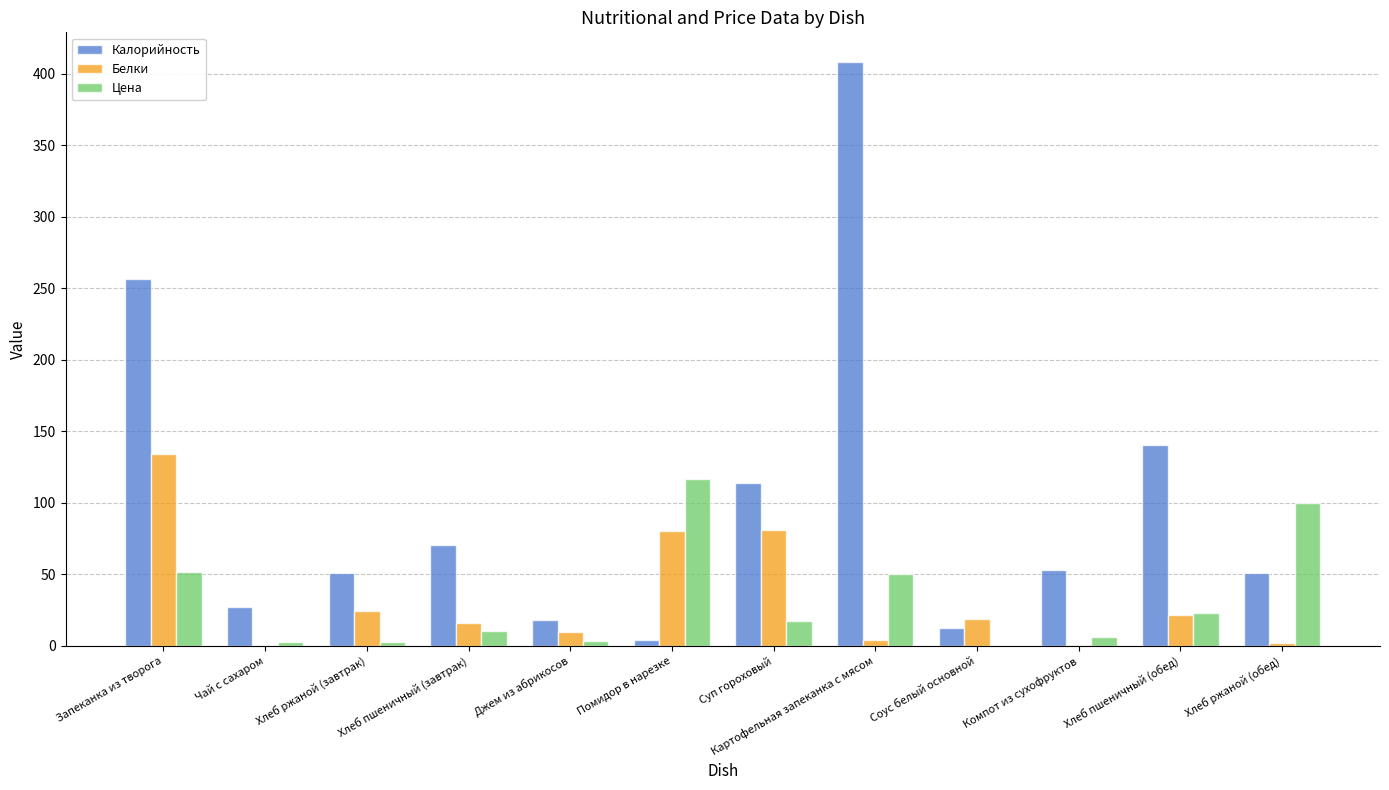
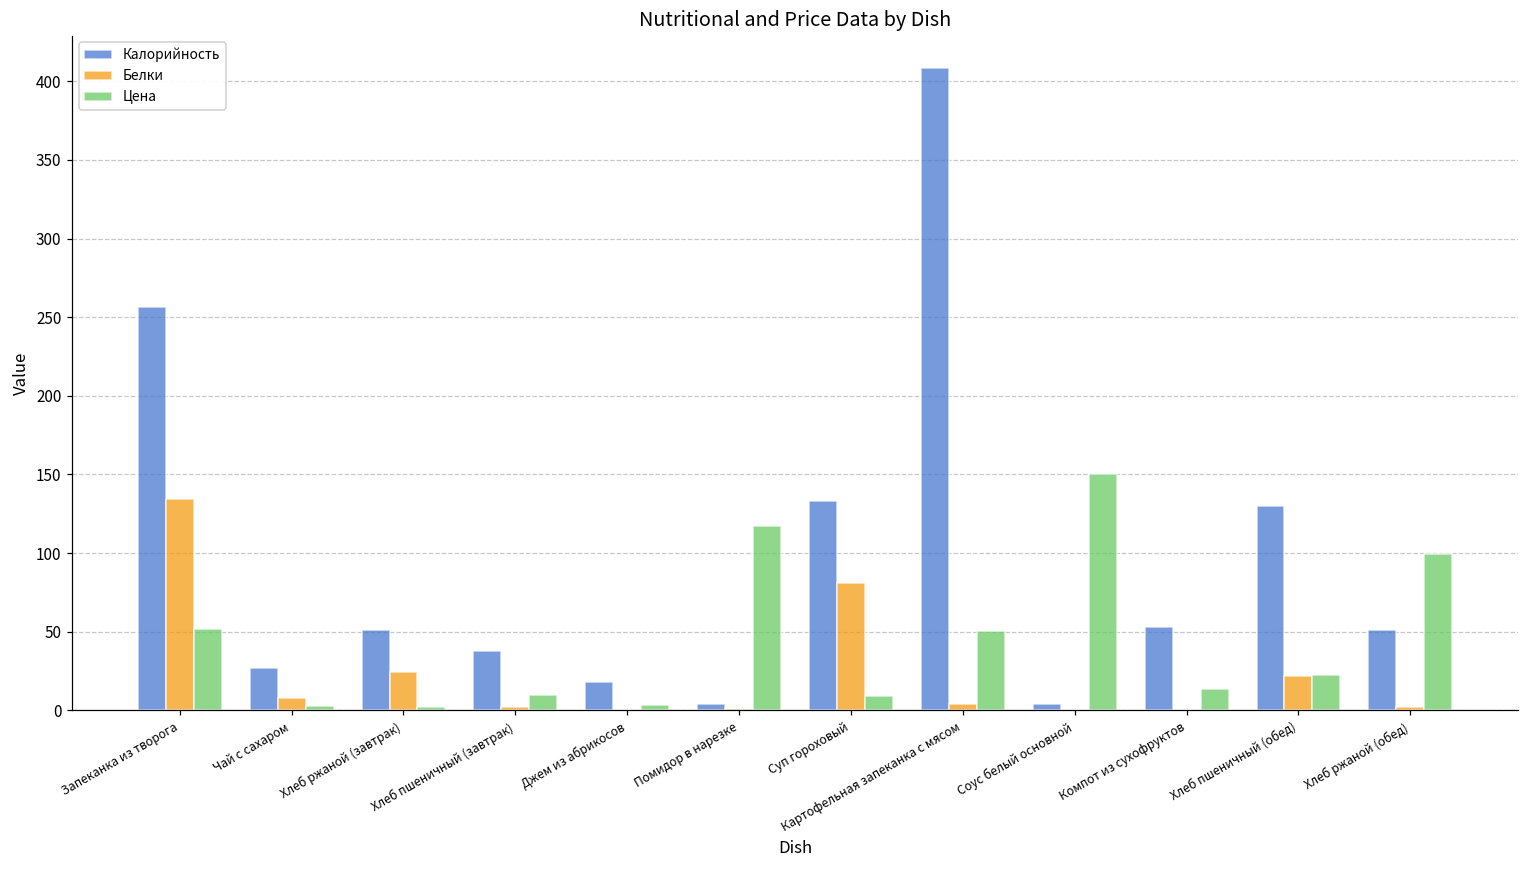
Белки, Чай с сахаром: 0 -> 8
Калорийность, Хлеб пшеничный (завтрак): 70 -> 38
Белки, Хлеб пшеничный (завтрак): 16 -> 2
Белки, Джем из абрикосов: 9 -> 0
Белки, Помидор в нарезке: 80 -> 1
Калорийность, Суп гороховый: 114 -> 133
Цена, Суп гороховый: 17 -> 9
Калорийность, Соус белый основной: 13 -> 4
Белки, Соус белый основной: 19 -> 1
Цена, Соус белый основной: 0 -> 150
Цена, Компот из сухофруктов: 6 -> 14
Калорийность, Хлеб пшеничный (обед): 141 -> 130
